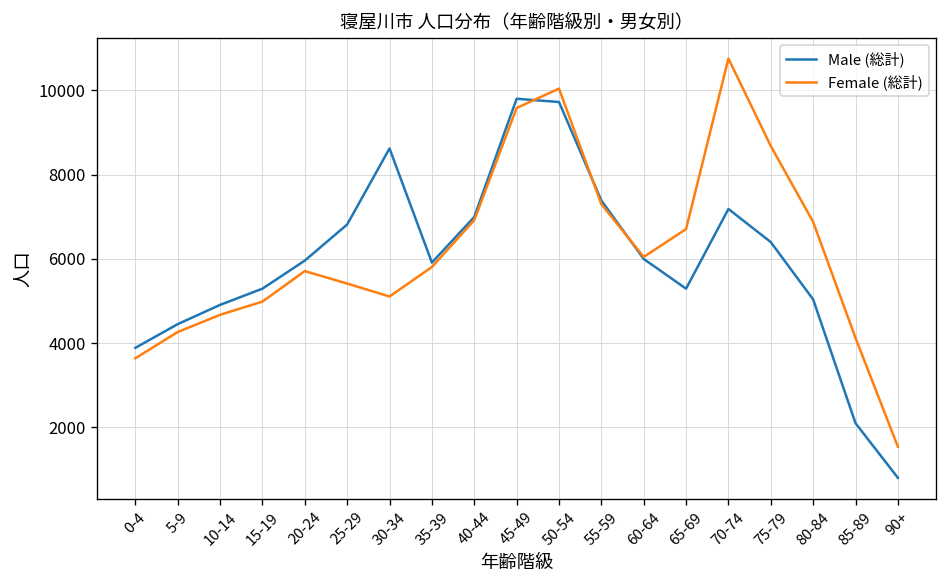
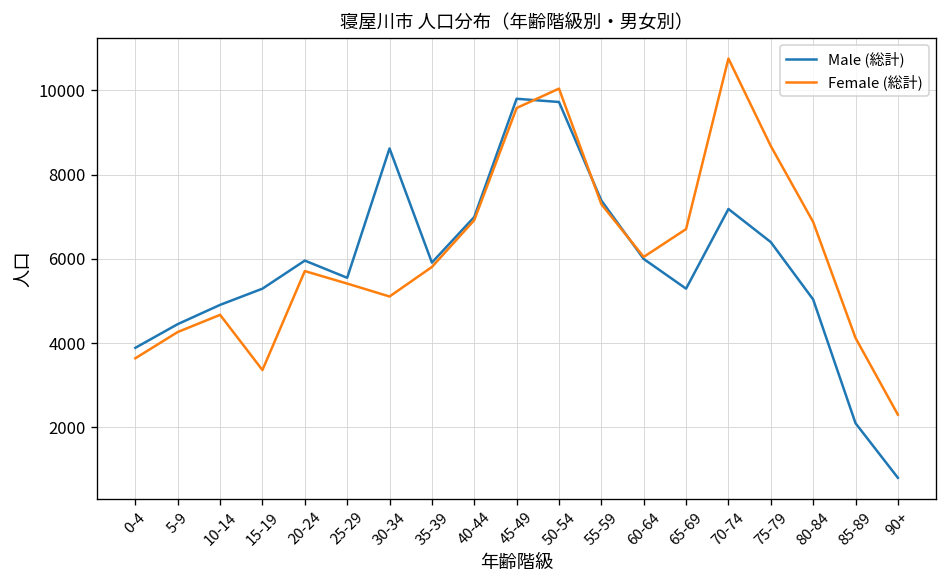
Female (総計), 15-19: 5000 -> 3400
Male (総計), 25-29: 6800 -> 5600
Female (総計), 90+: 1500 -> 2300
